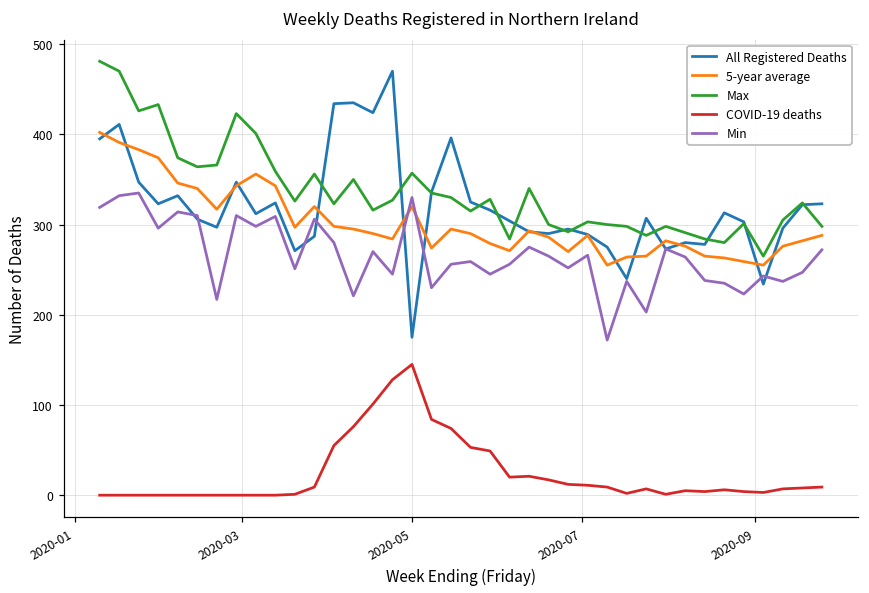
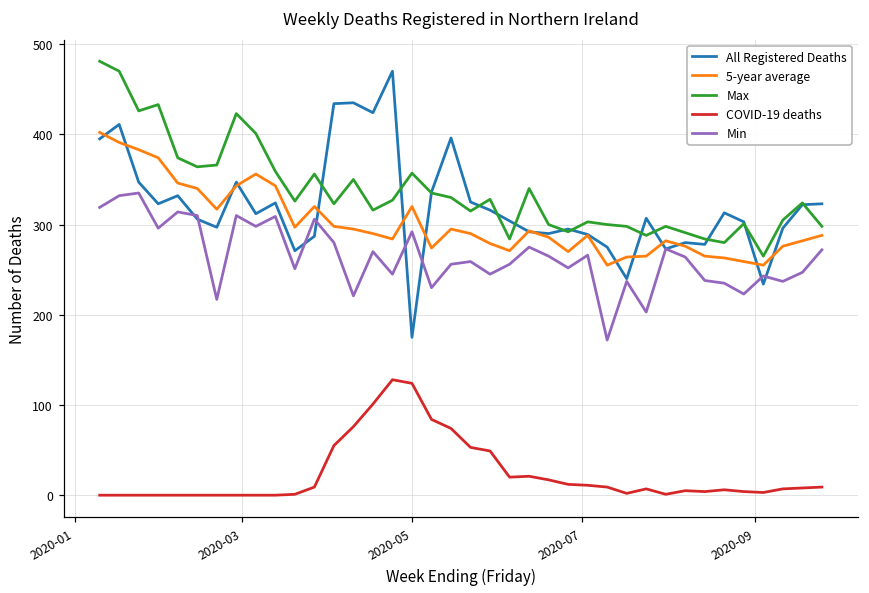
COVID-19 deaths, 2020-05: 150 -> 120
Min, 2020-05: 330 -> 290
